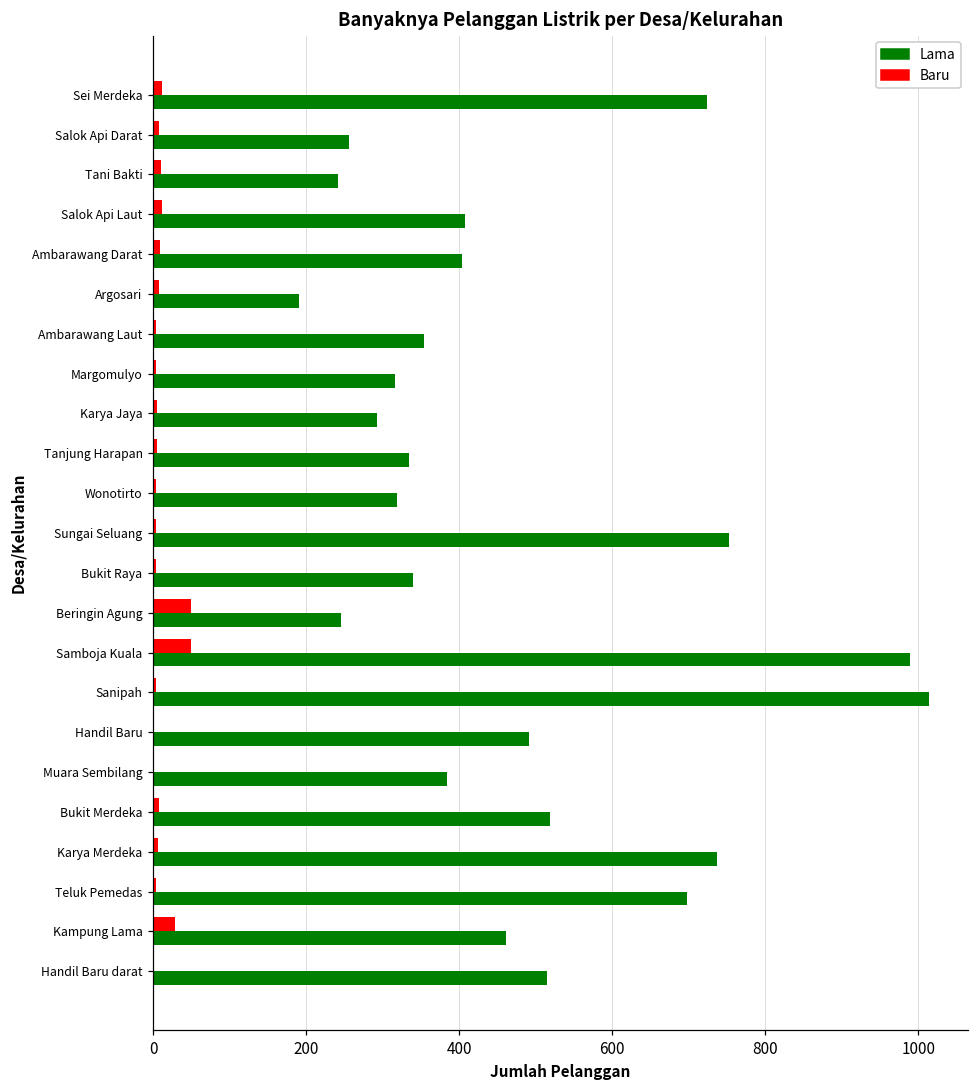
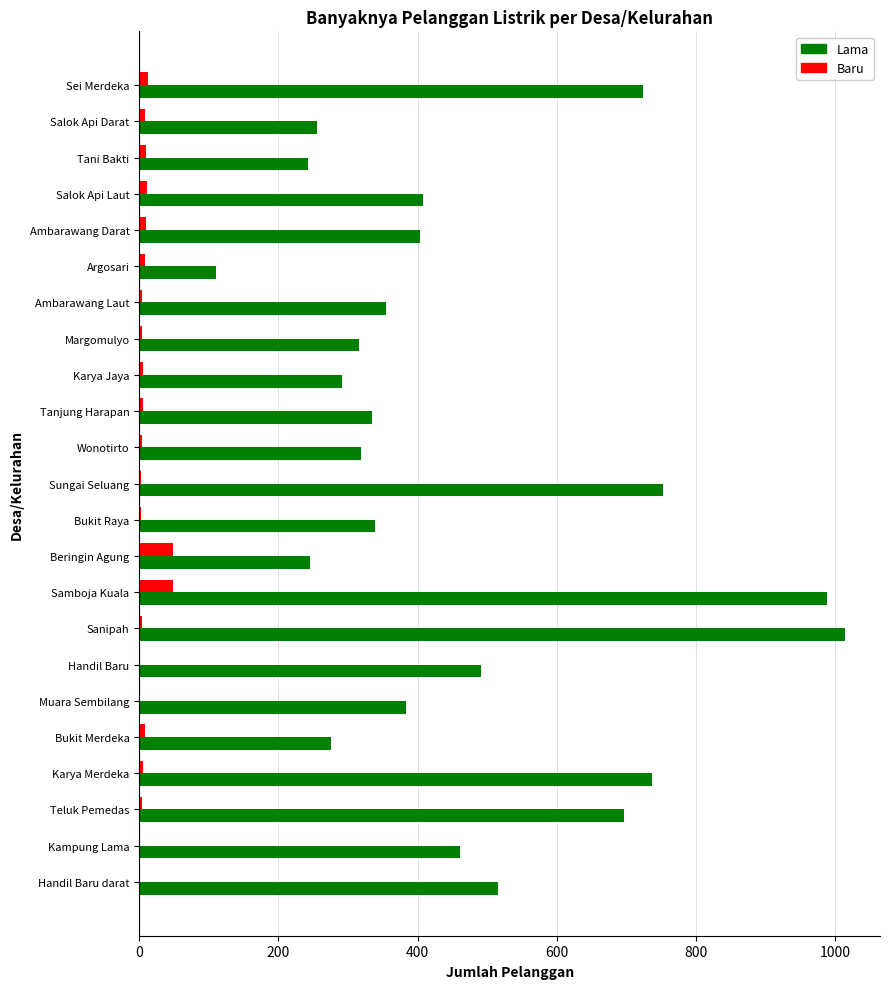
Lama, Argosari: 190 -> 110
Lama, Bukit Merdeka: 520 -> 280
Baru, Kampung Lama: 30 -> 0
